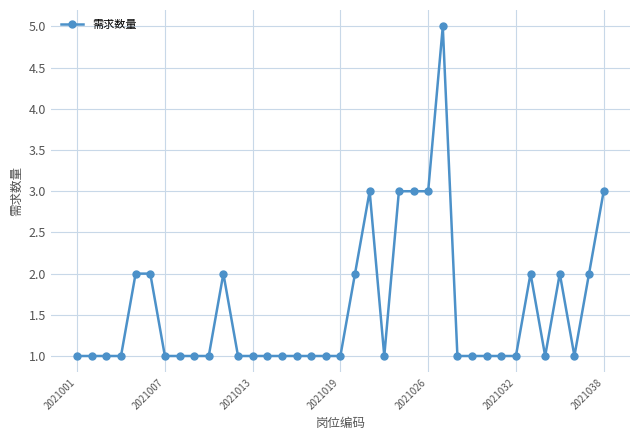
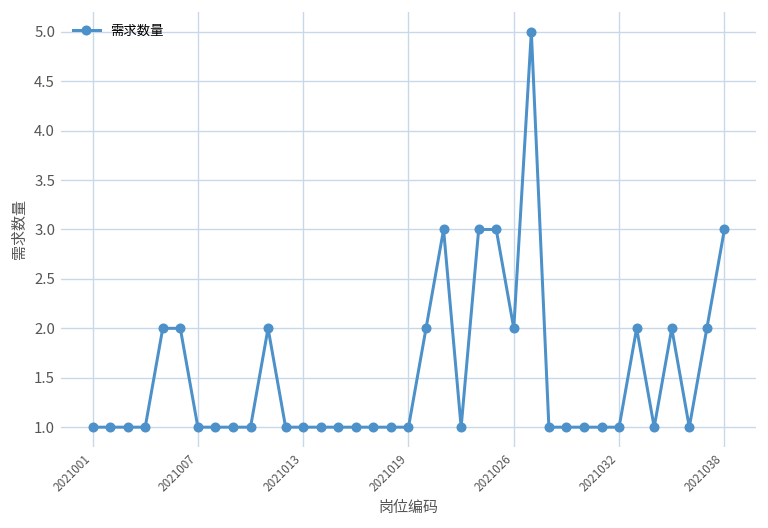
2021026: 3 -> 2
